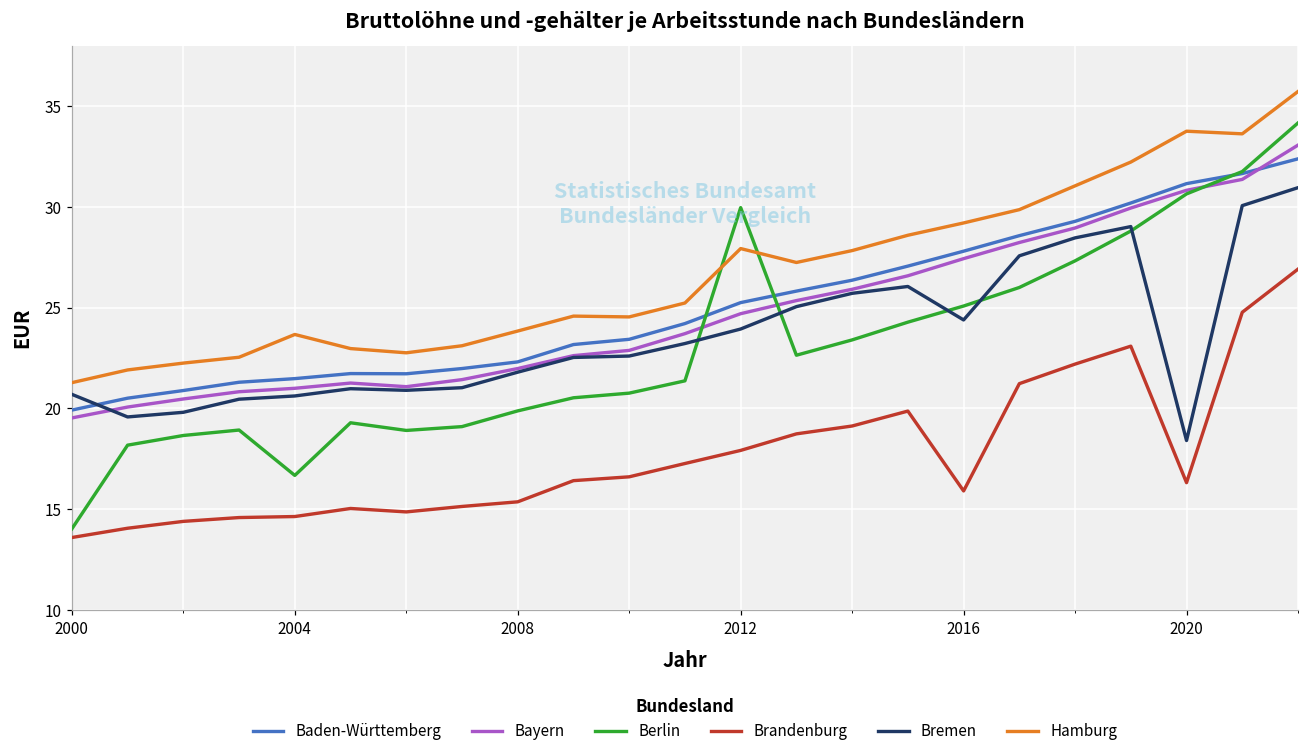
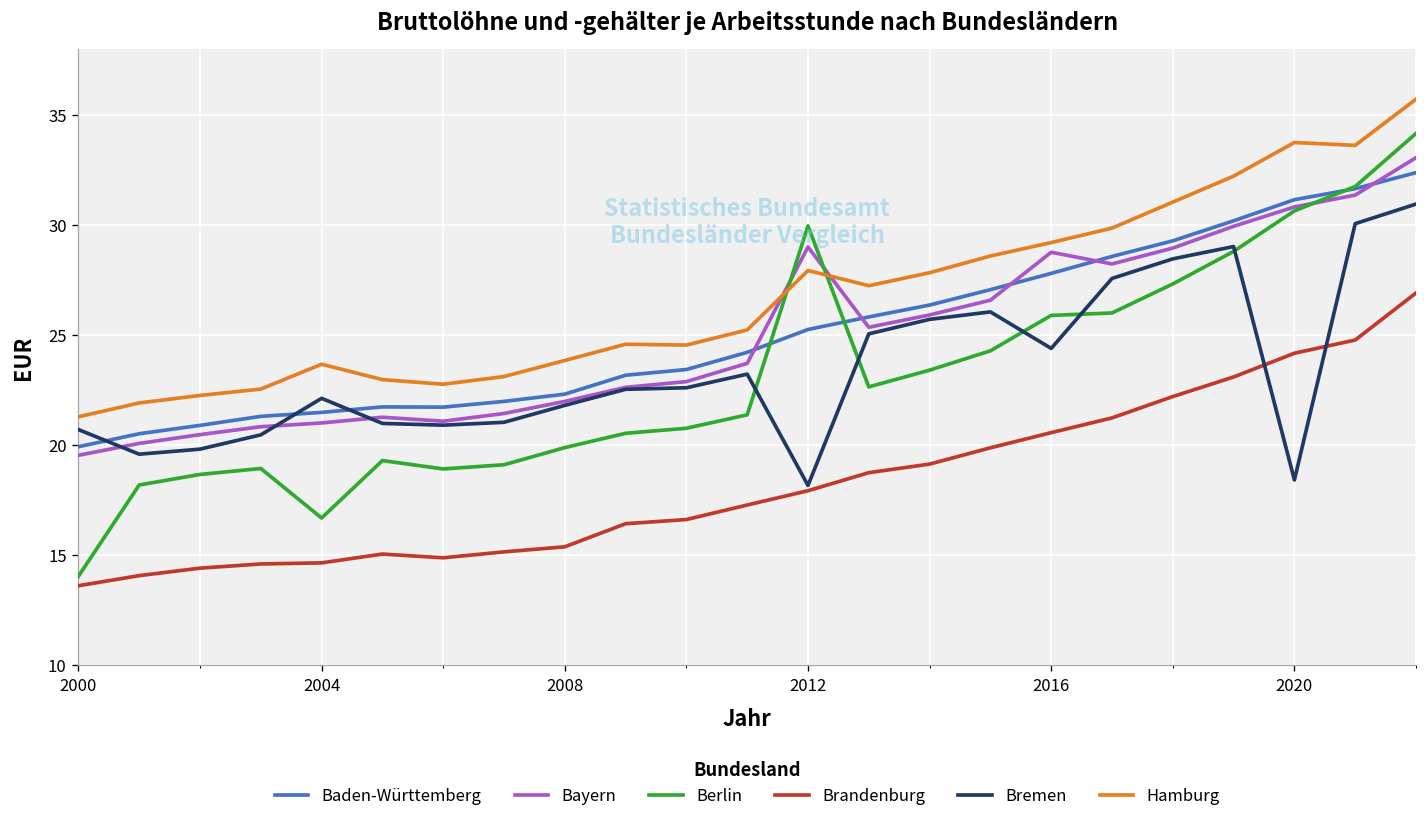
Bremen, 2004: 20.6 -> 22.1
Bayern, 2012: 24.7 -> 29.0
Bremen, 2012: 23.9 -> 18.2
Bayern, 2016: 27.4 -> 28.8
Berlin, 2016: 25.1 -> 25.9
Brandenburg, 2016: 15.9 -> 20.6
Brandenburg, 2020: 16.3 -> 24.2
